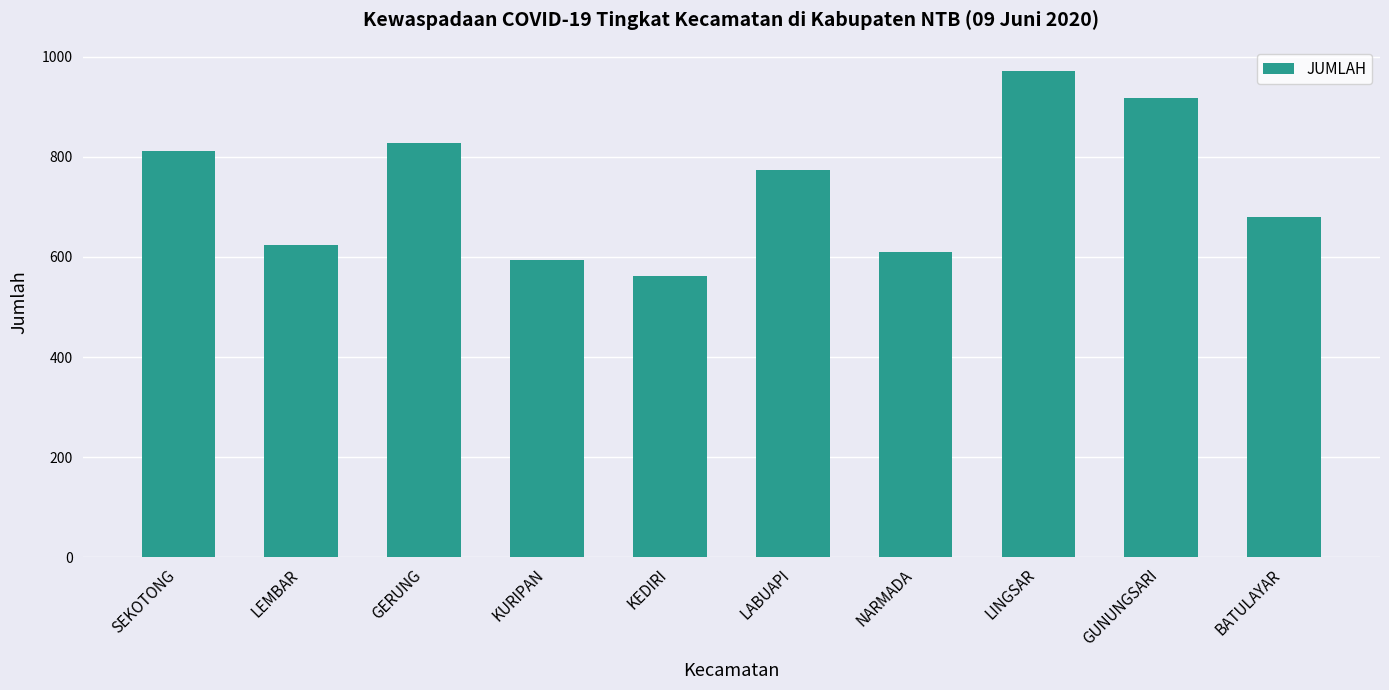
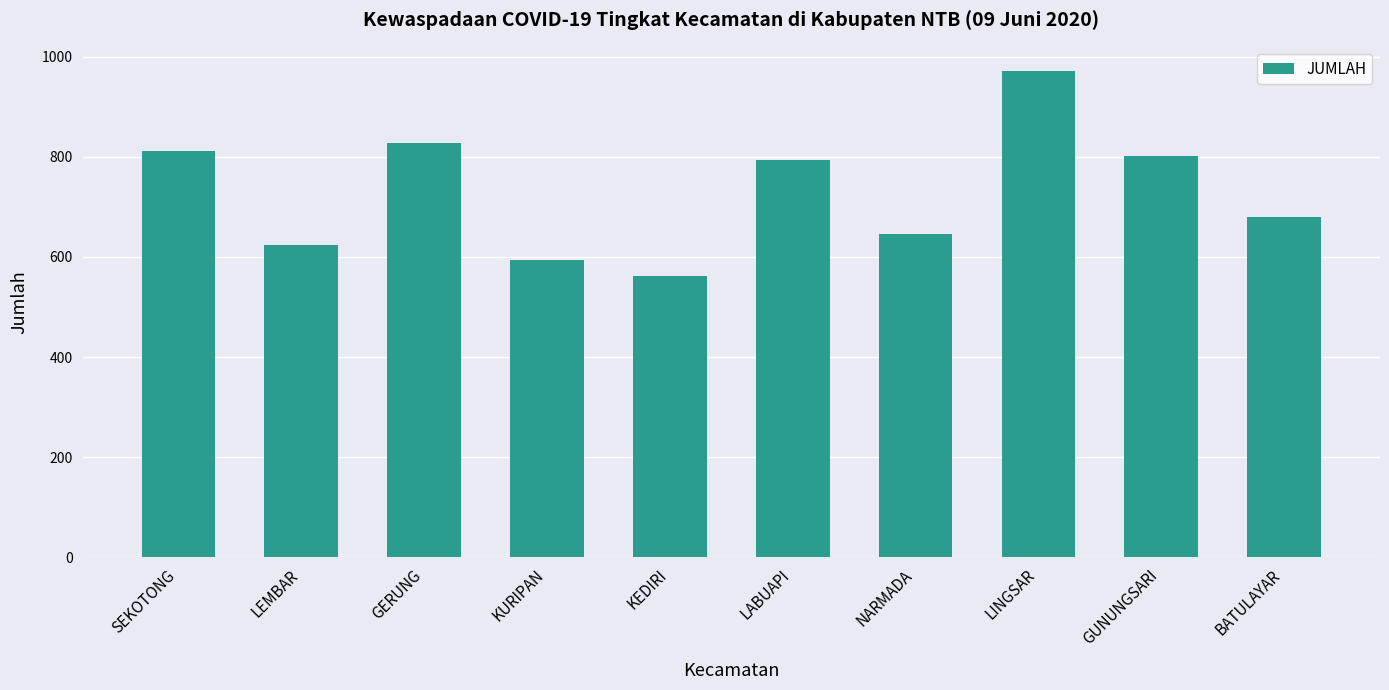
LABUAPI: 770 -> 790
NARMADA: 610 -> 650
GUNUNGSARI: 920 -> 800
